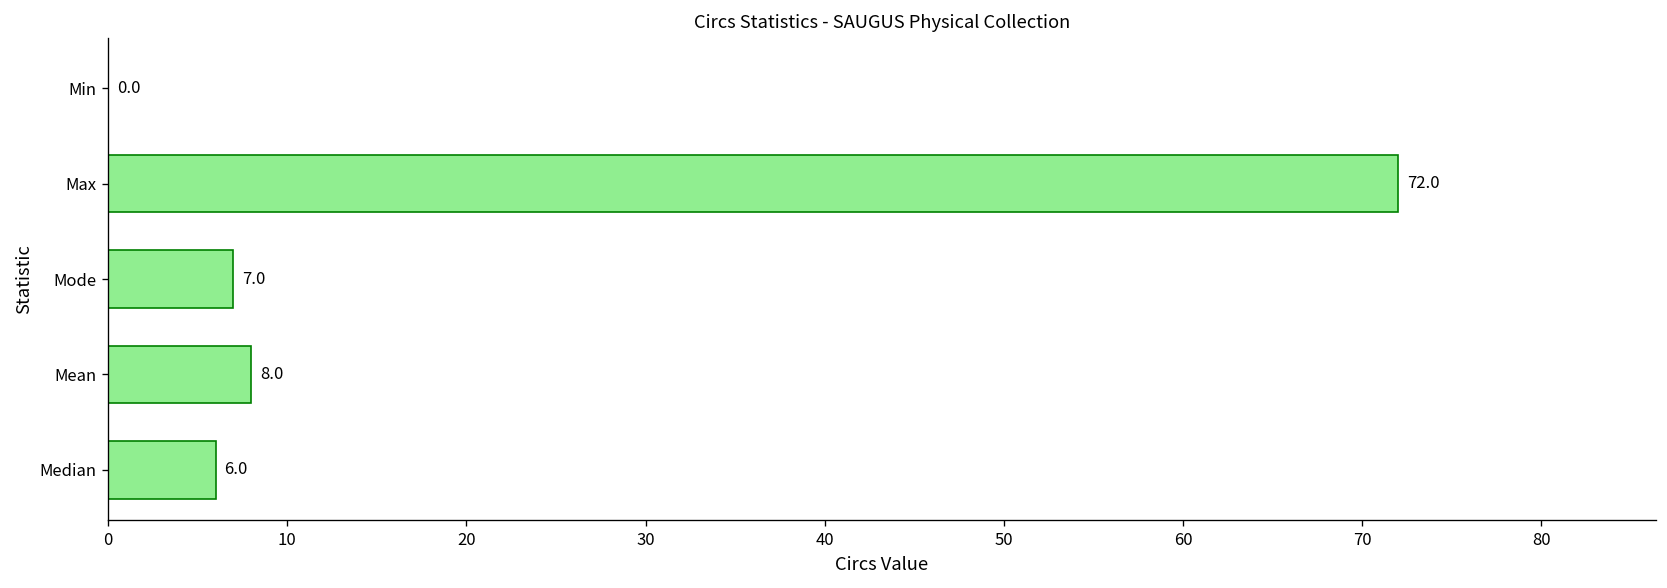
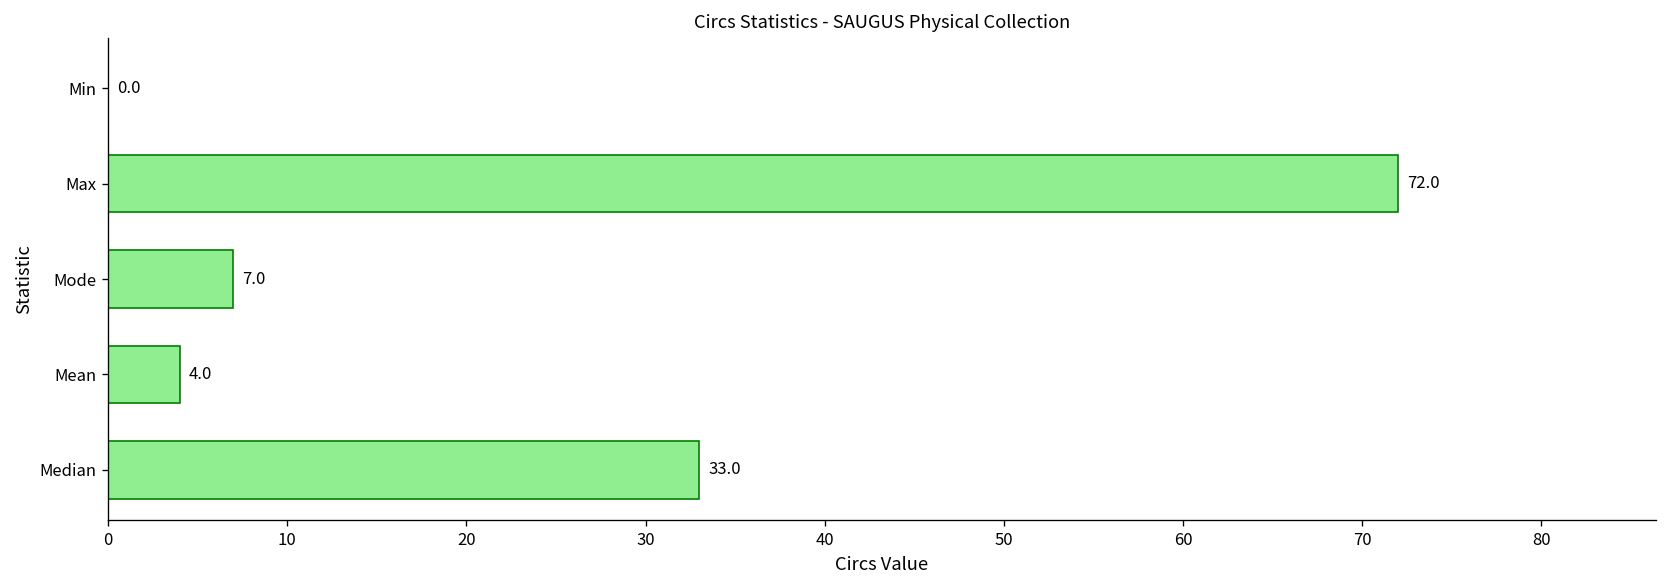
Mean: 8.0 -> 4.0
Median: 6.0 -> 33.0
